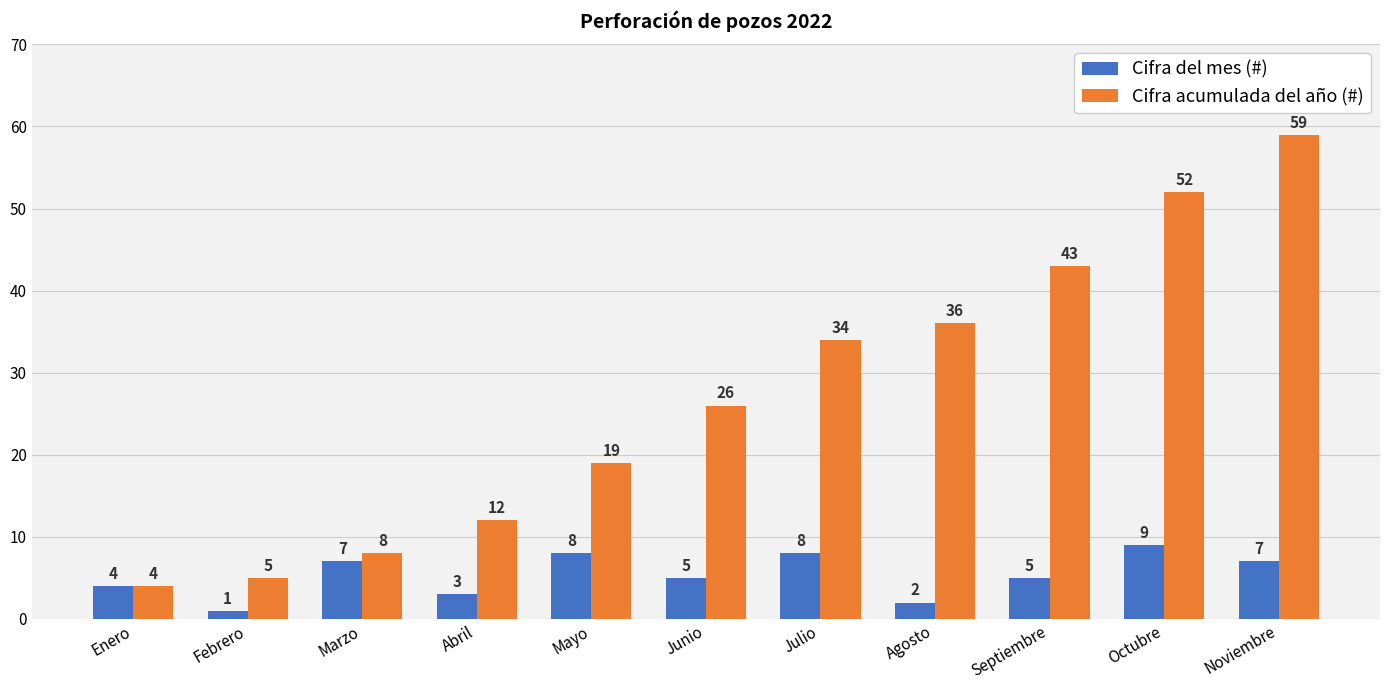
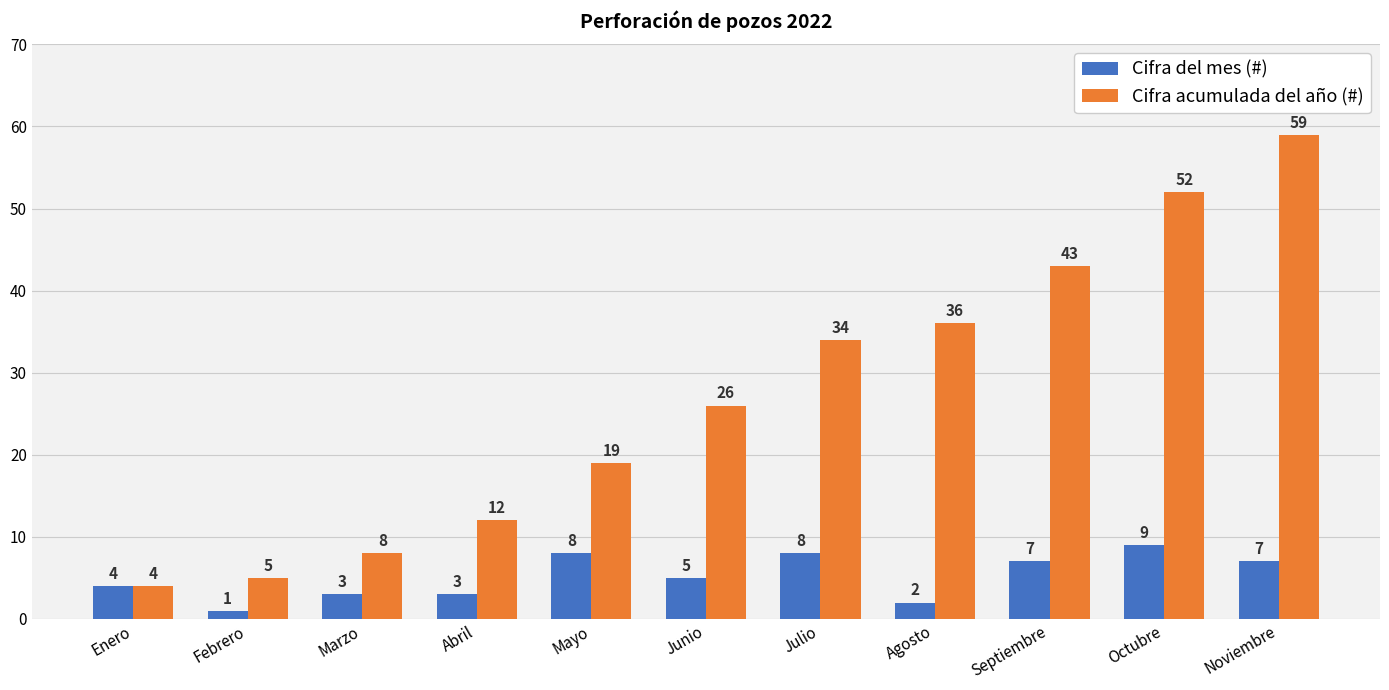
Cifra del mes (#), Marzo: 7 -> 3
Cifra del mes (#), Septiembre: 5 -> 7
